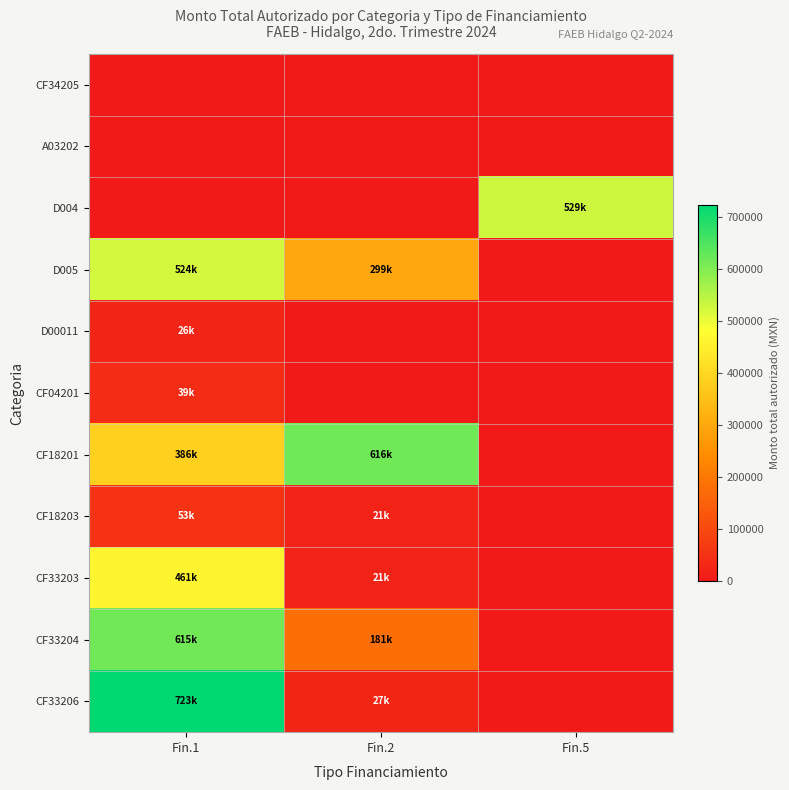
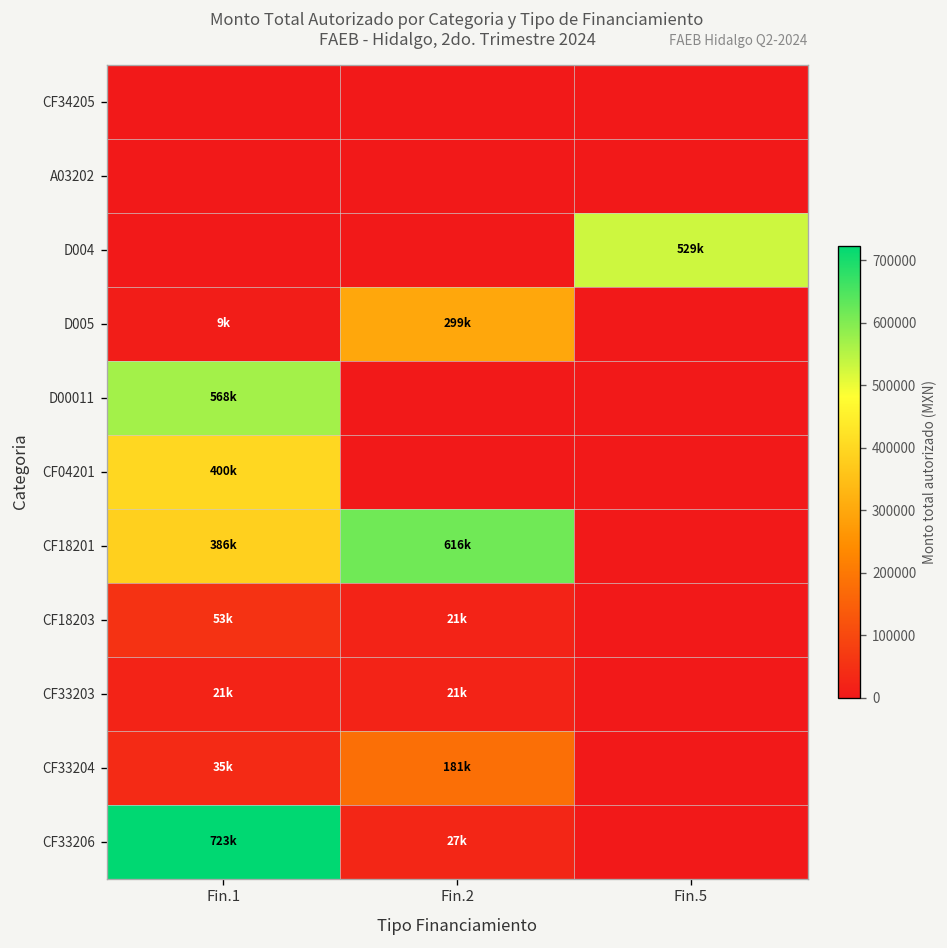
D005, Fin.1: 524k -> 9k
D00011, Fin.1: 26k -> 568k
CF04201, Fin.1: 39k -> 400k
CF33203, Fin.1: 461k -> 21k
CF33204, Fin.1: 615k -> 35k
